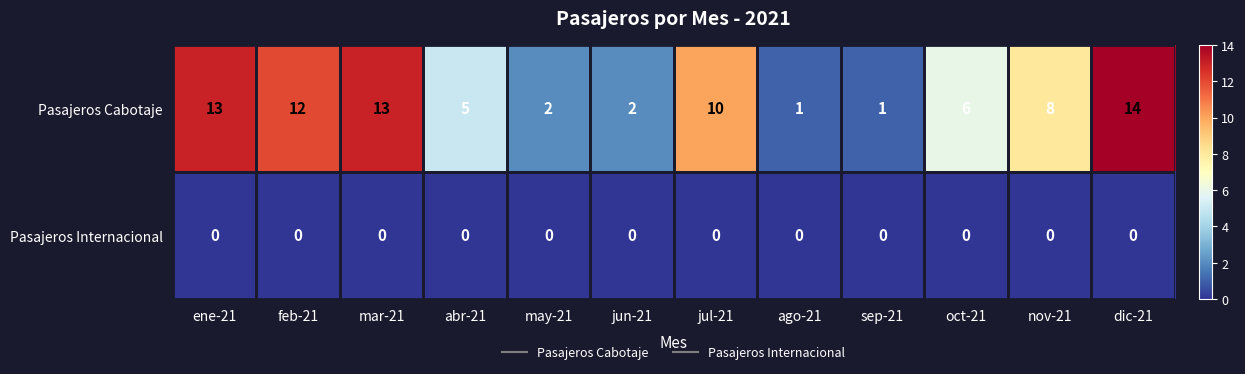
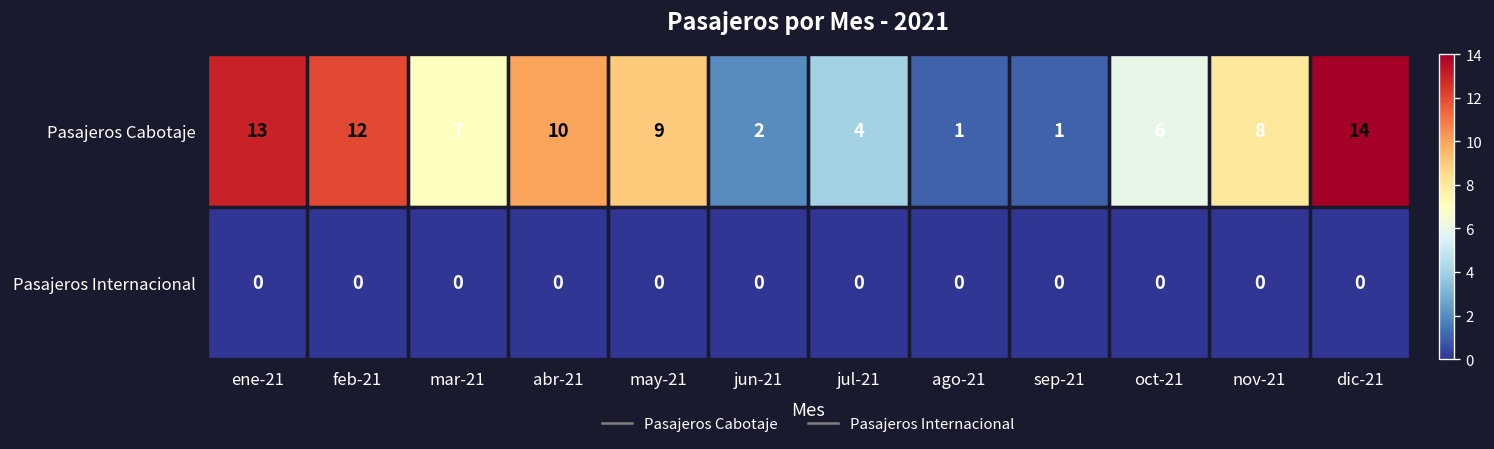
Pasajeros Cabotaje, mar-21: 13 -> 7
Pasajeros Cabotaje, abr-21: 5 -> 10
Pasajeros Cabotaje, may-21: 2 -> 9
Pasajeros Cabotaje, jul-21: 10 -> 4
